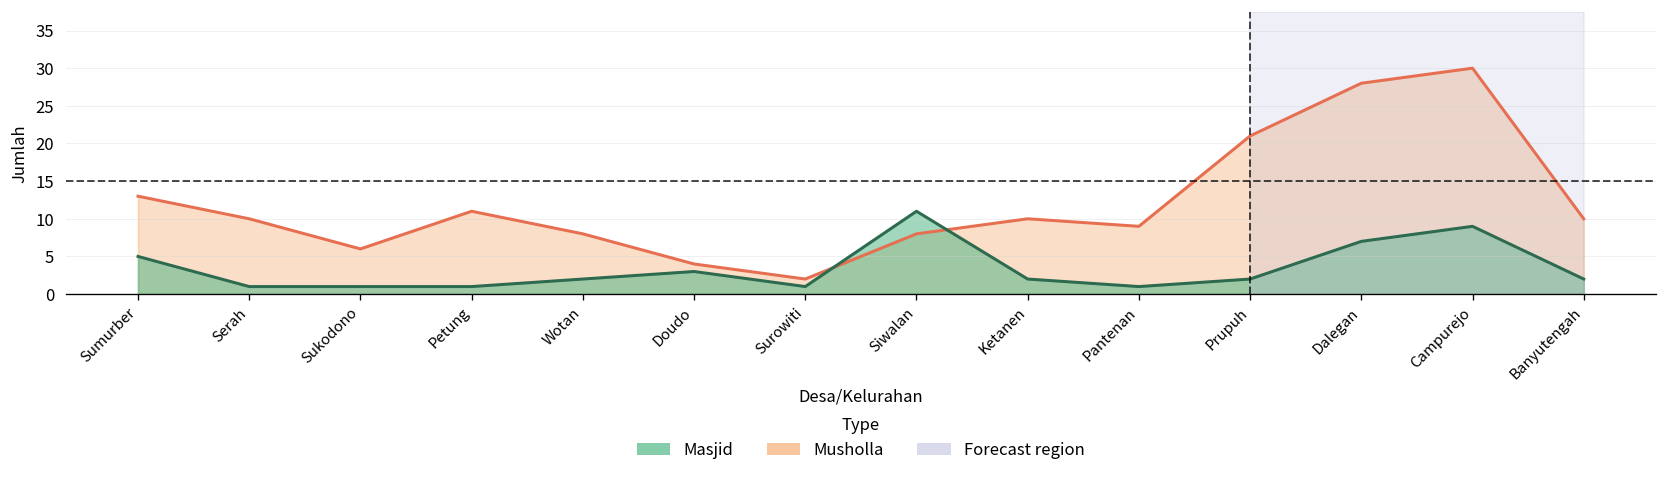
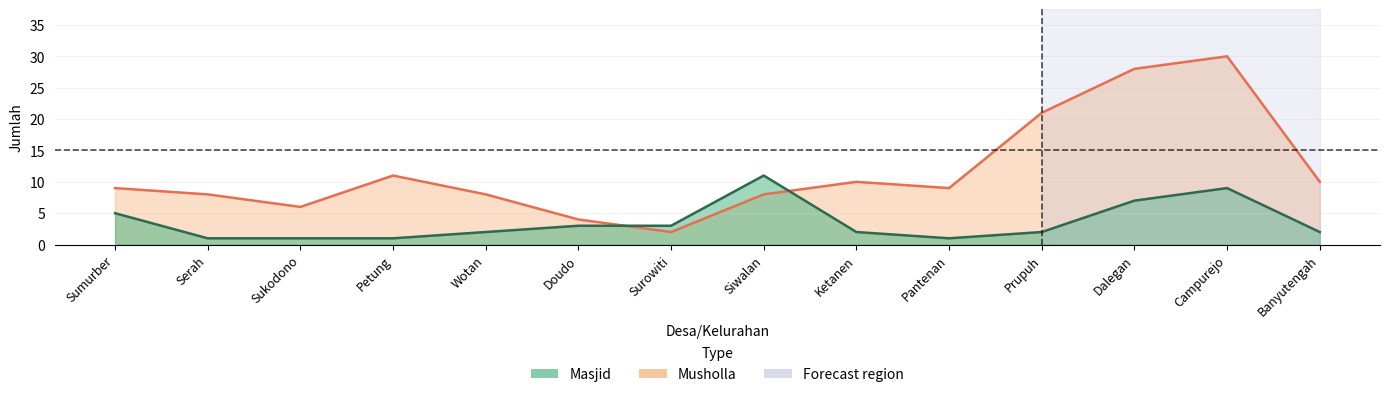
Musholla, Sumurber: 13 -> 9
Musholla, Serah: 10 -> 8
Masjid, Surowiti: 1 -> 3
